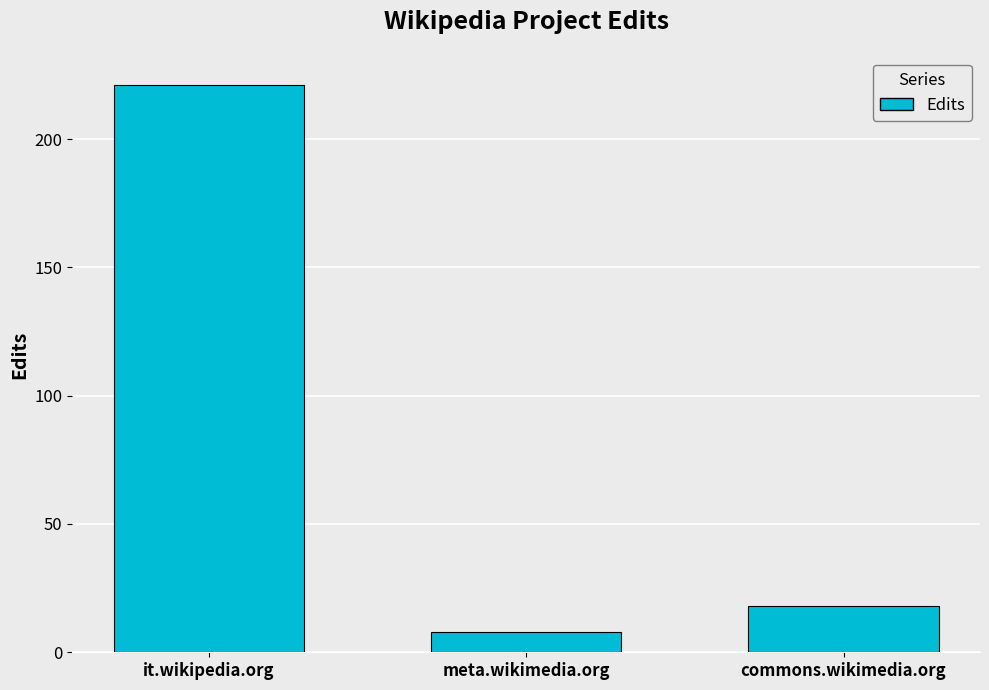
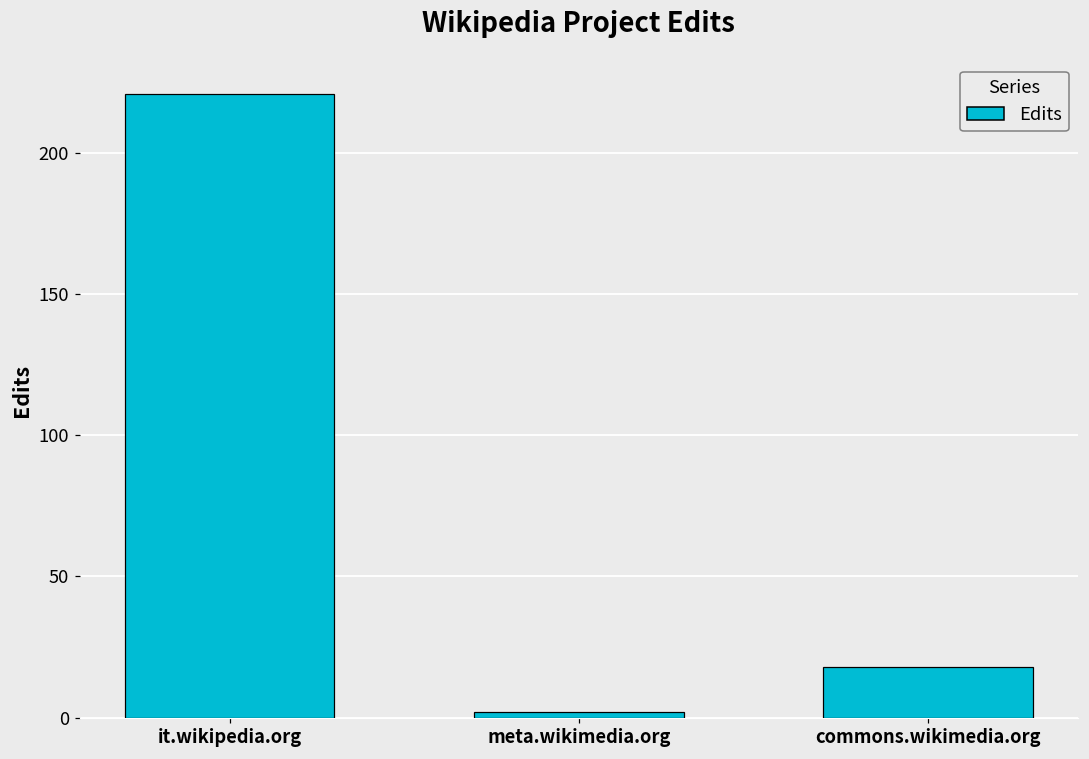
meta.wikimedia.org: 8 -> 2
